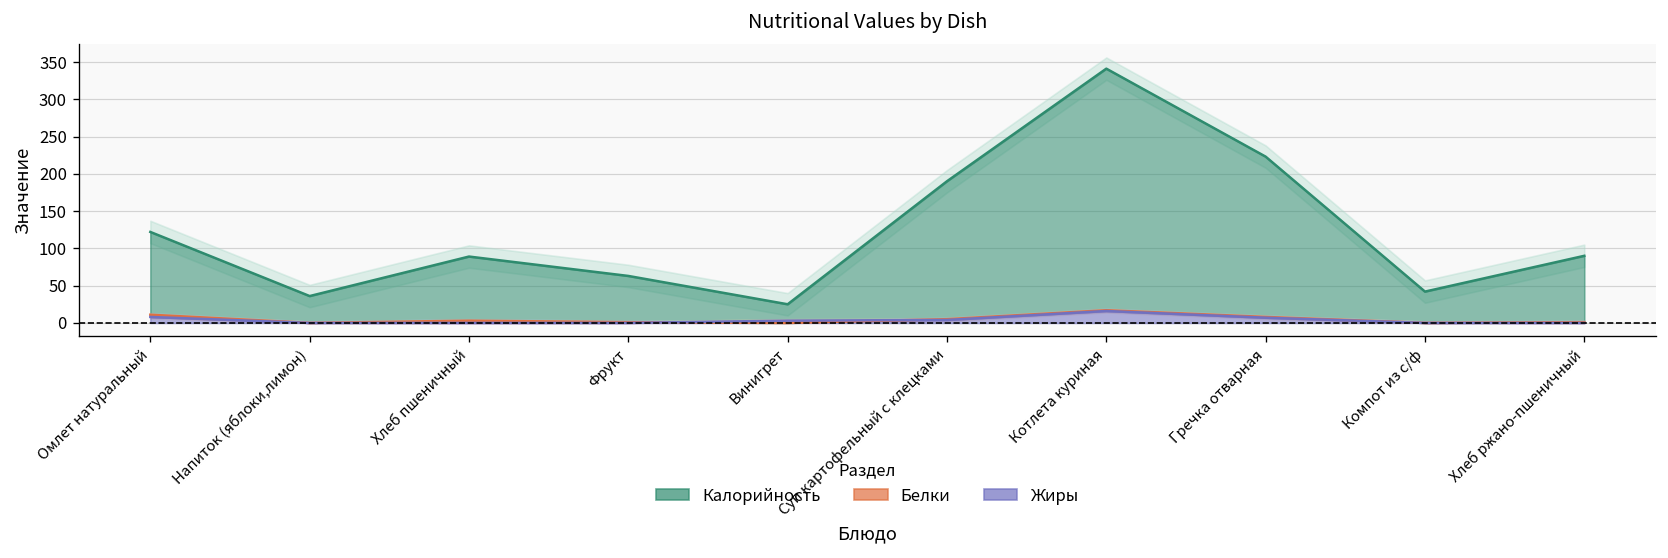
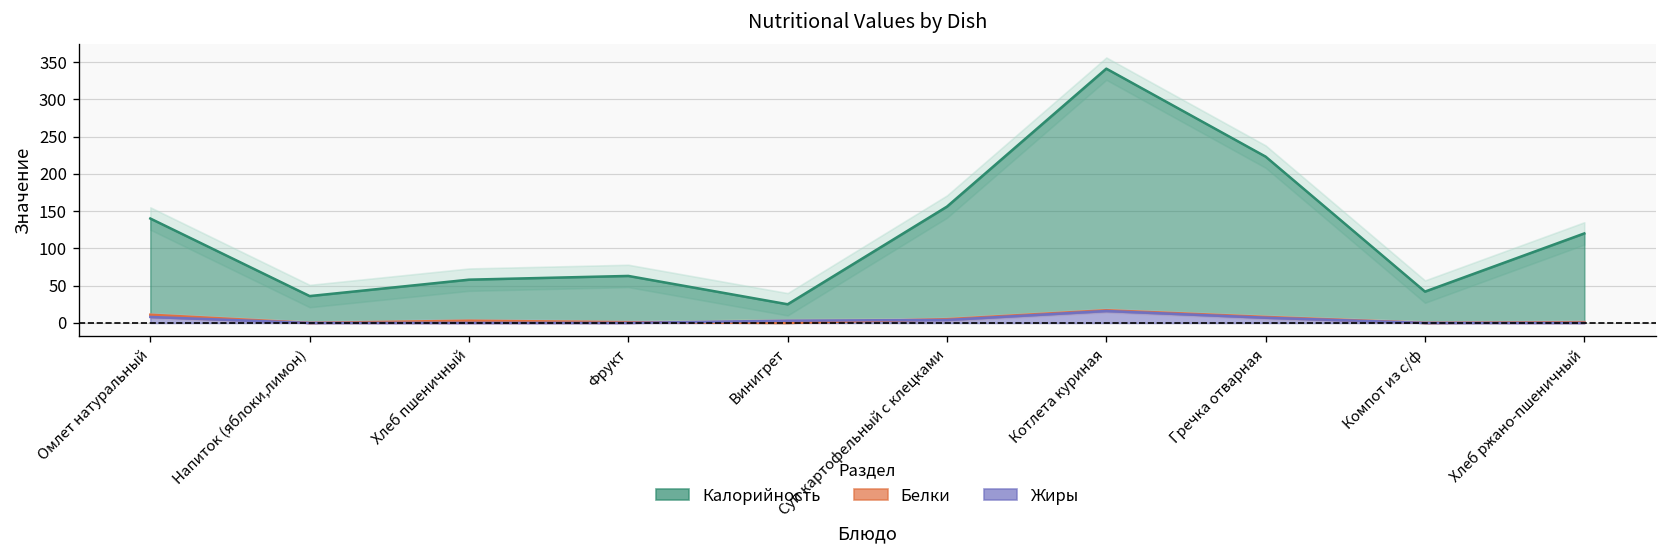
Калорийность, Омлет натуральный: 120 -> 140
Калорийность, Хлеб пшеничный: 90 -> 60
Калорийность, Суп картофельный с клецками: 190 -> 160
Калорийность, Хлеб ржано-пшеничный: 90 -> 120
